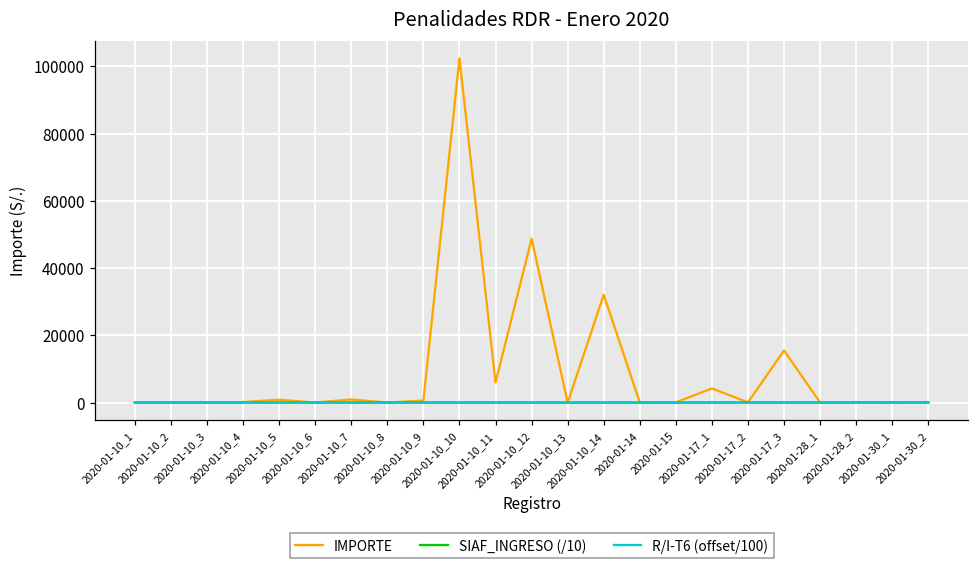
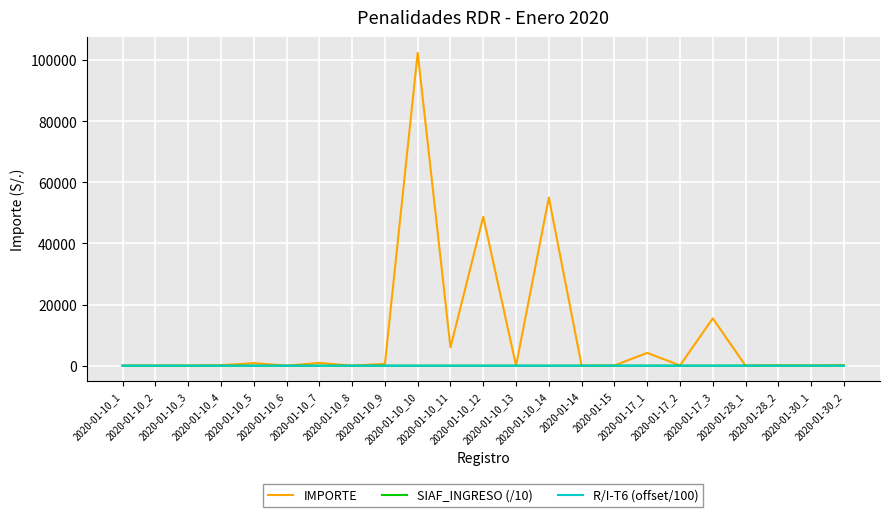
IMPORTE, 2020-01-10_14: 32000 -> 55000
